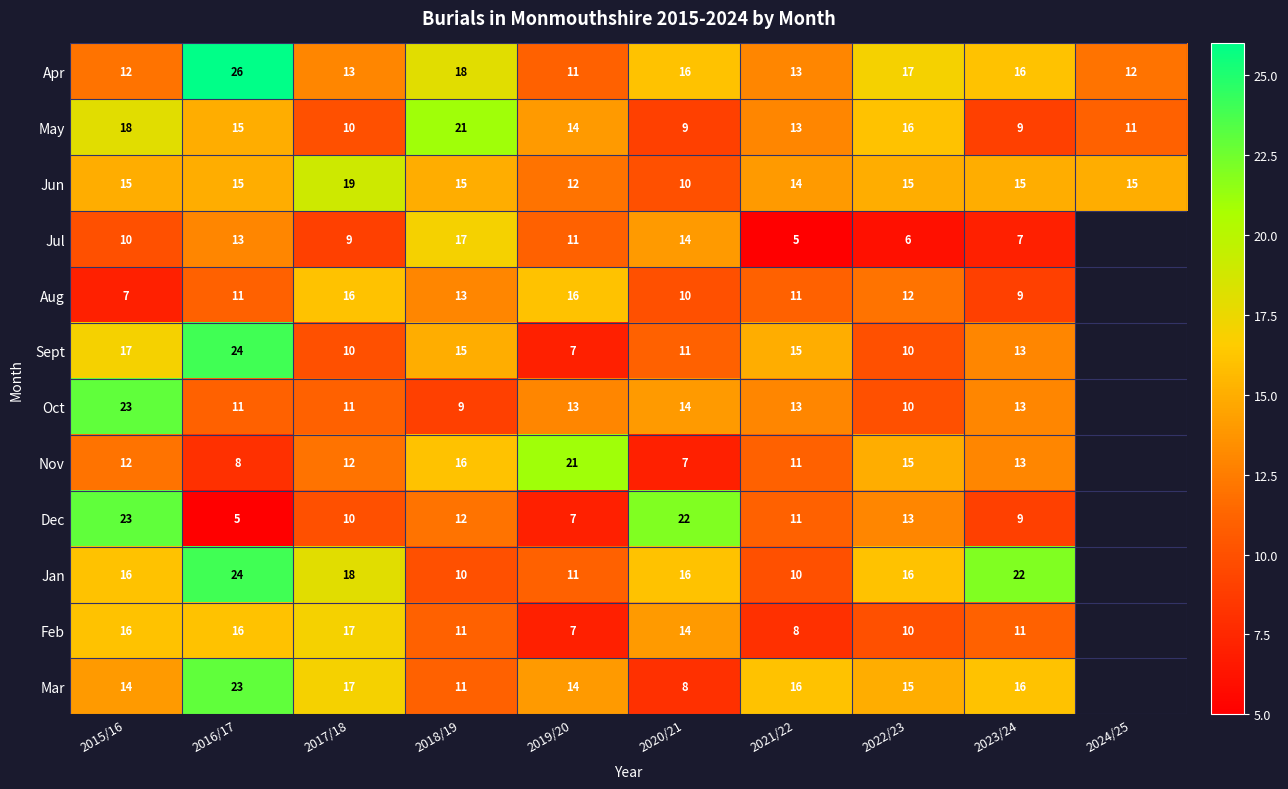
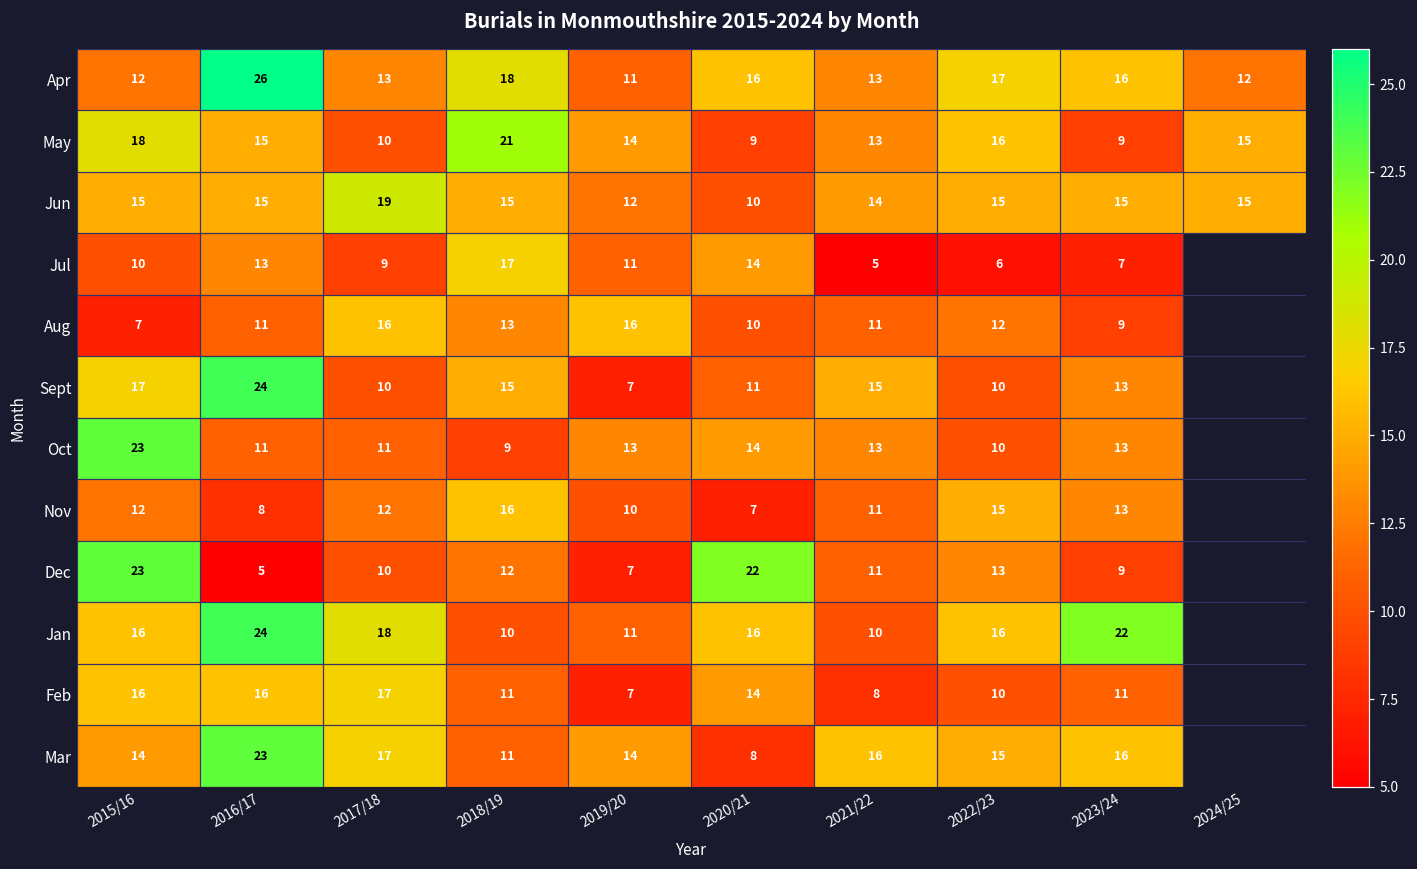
May, 2024/25: 11 -> 15
Nov, 2019/20: 21 -> 10
